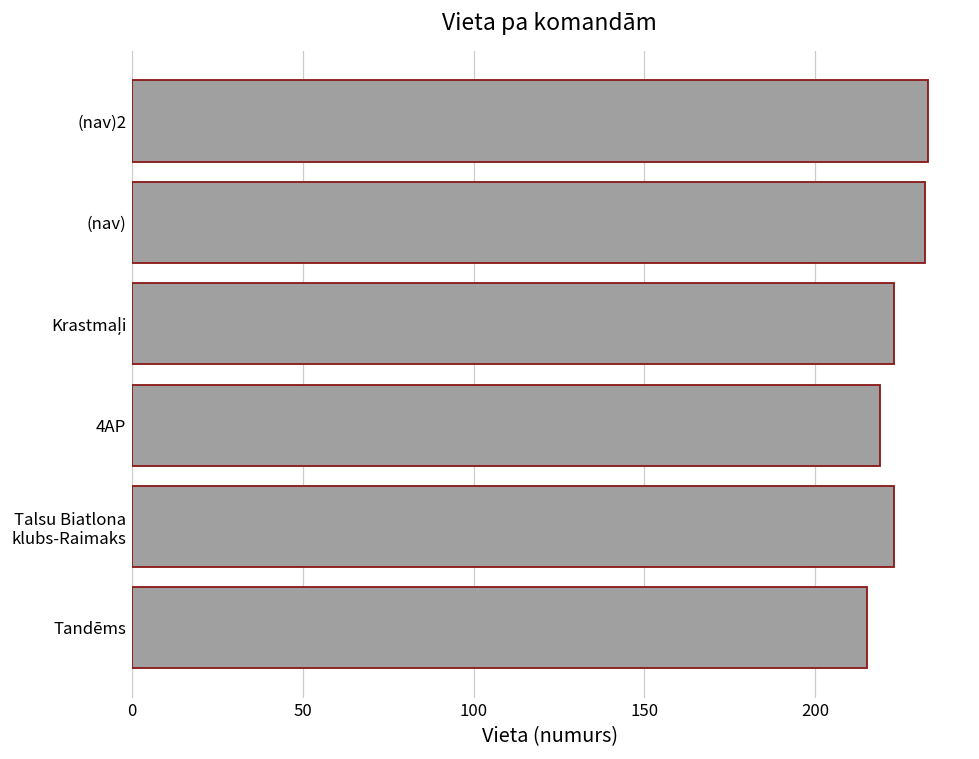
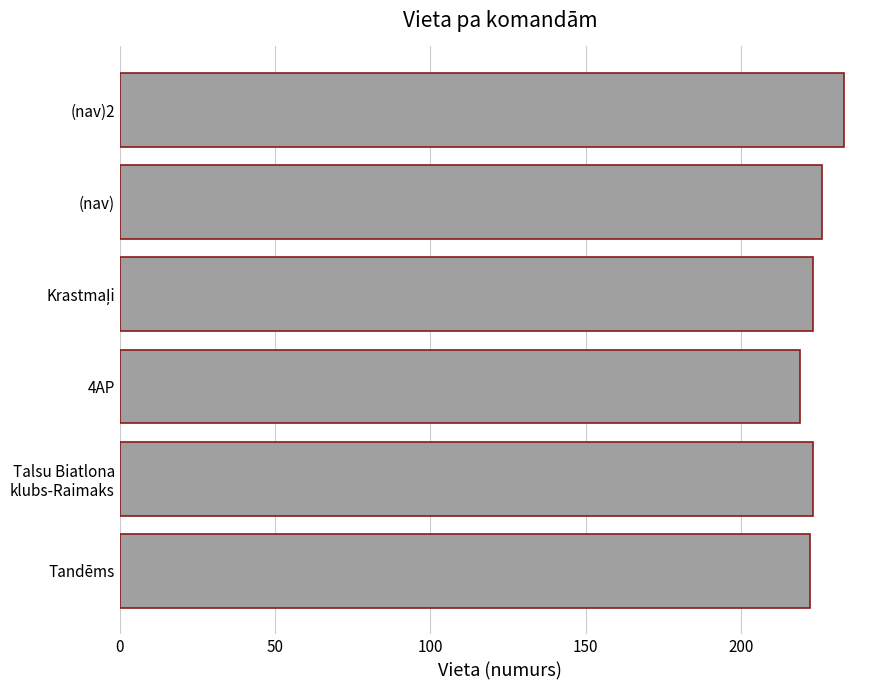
(nav): 232 -> 226
Tandēms: 215 -> 222
